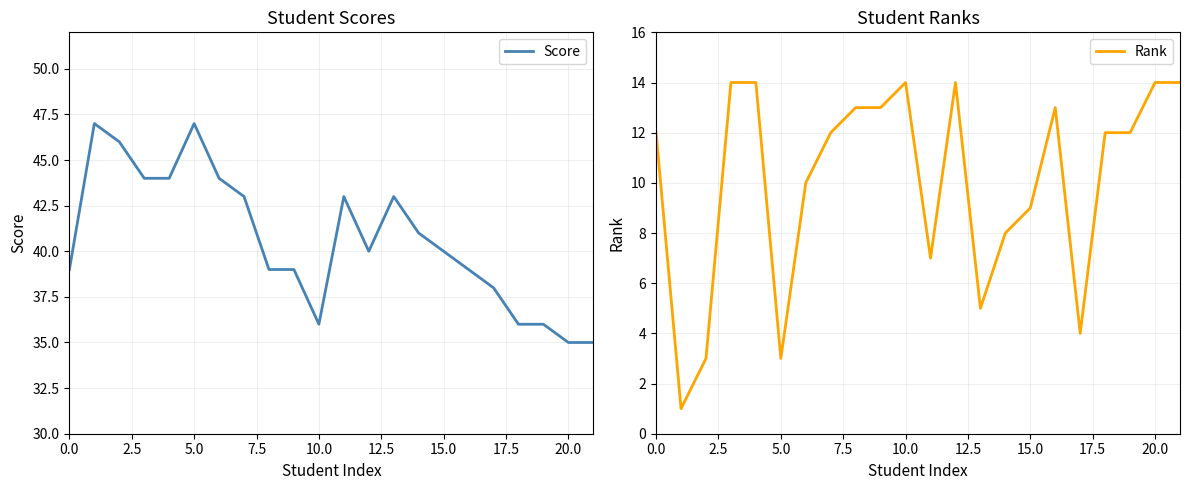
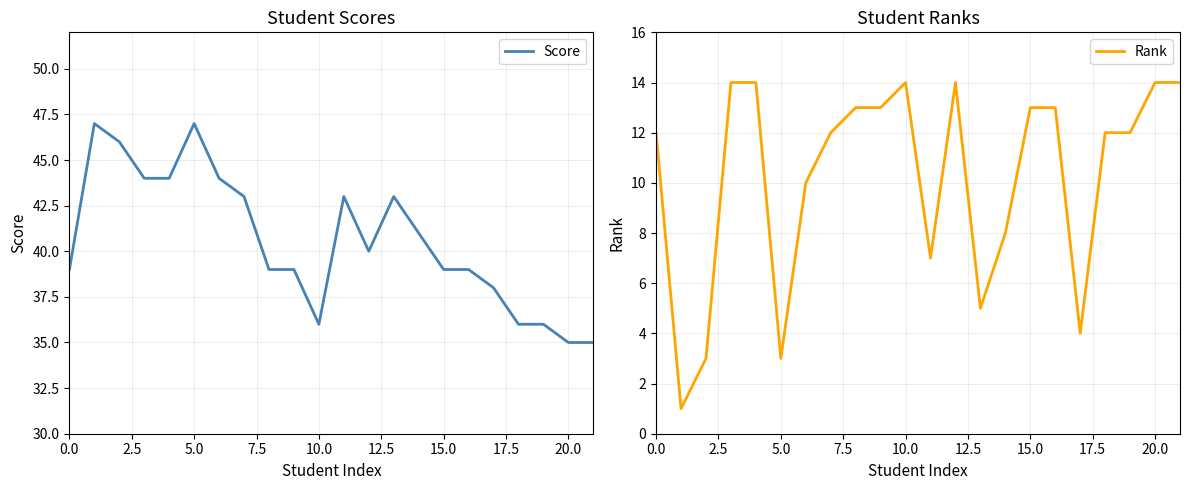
Student Scores, 15.0: 40 -> 39
Student Ranks, 15.0: 9 -> 13
